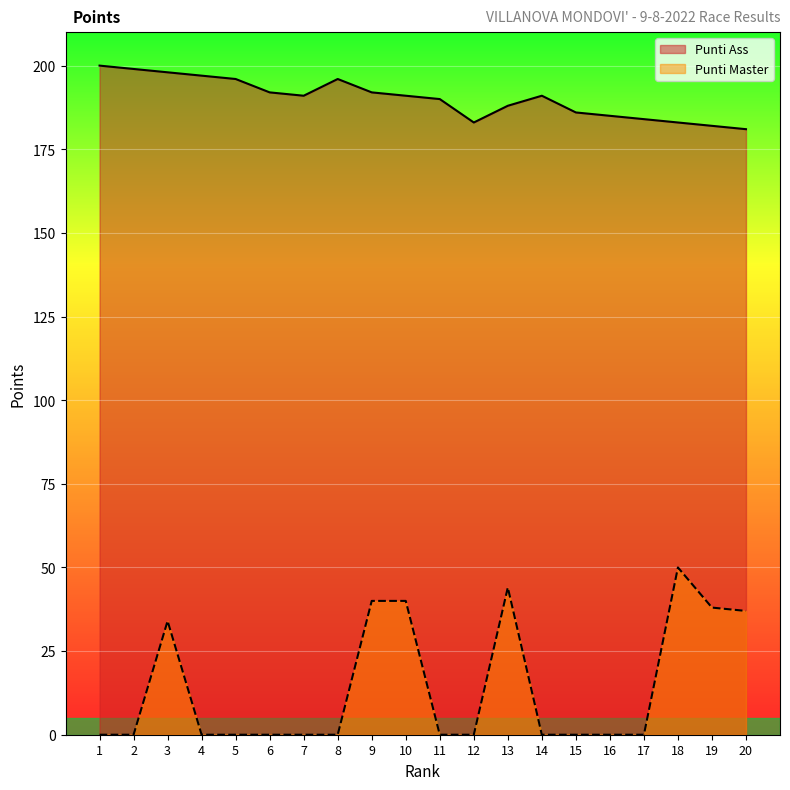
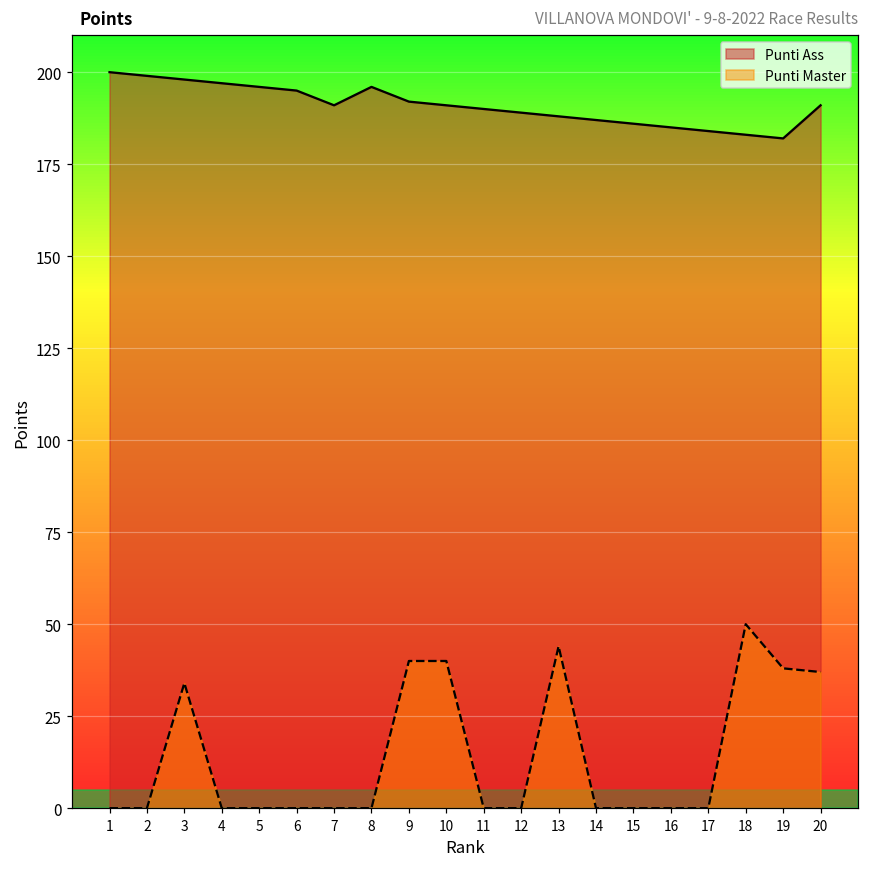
Punti Ass, 6: 192 -> 195
Punti Ass, 12: 183 -> 189
Punti Ass, 14: 191 -> 187
Punti Ass, 20: 181 -> 191
